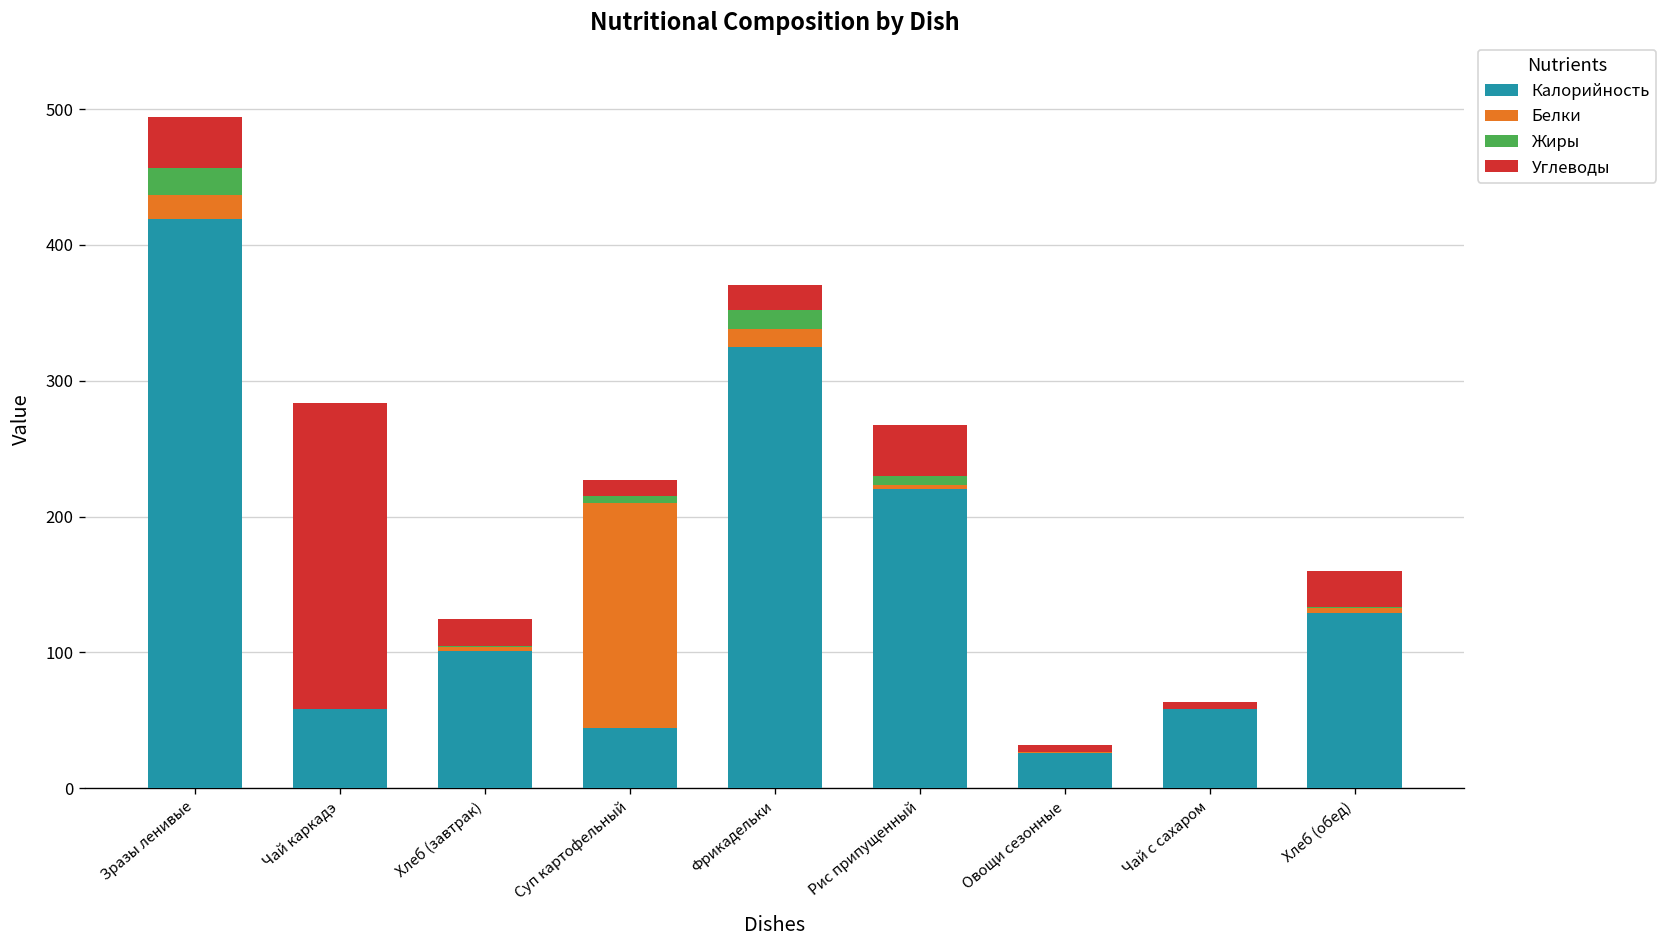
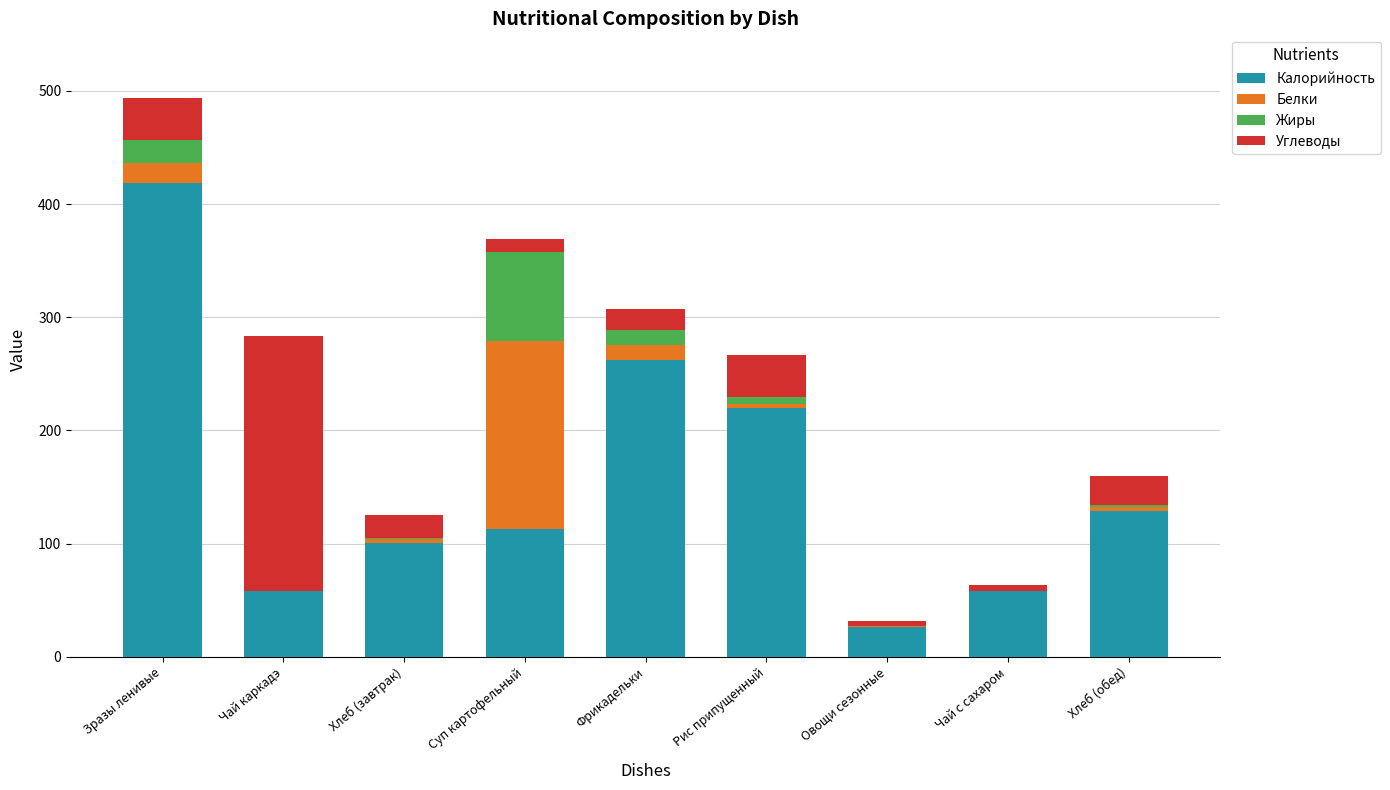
Калорийность, Суп картофельный: 44 -> 113
Жиры, Суп картофельный: 6 -> 79
Калорийность, Фрикадельки: 325 -> 262
